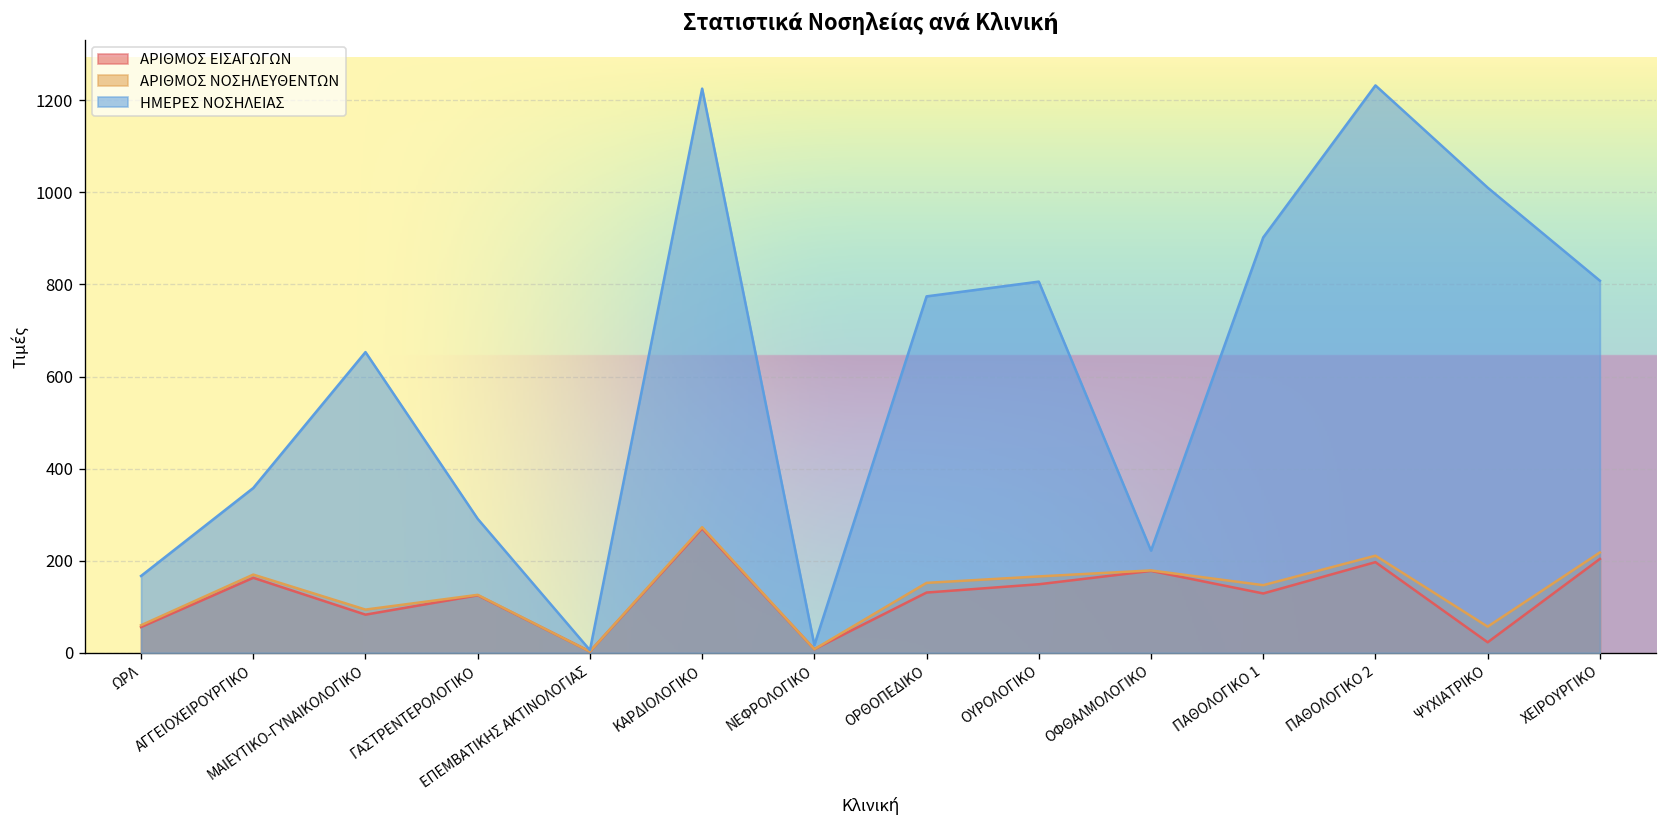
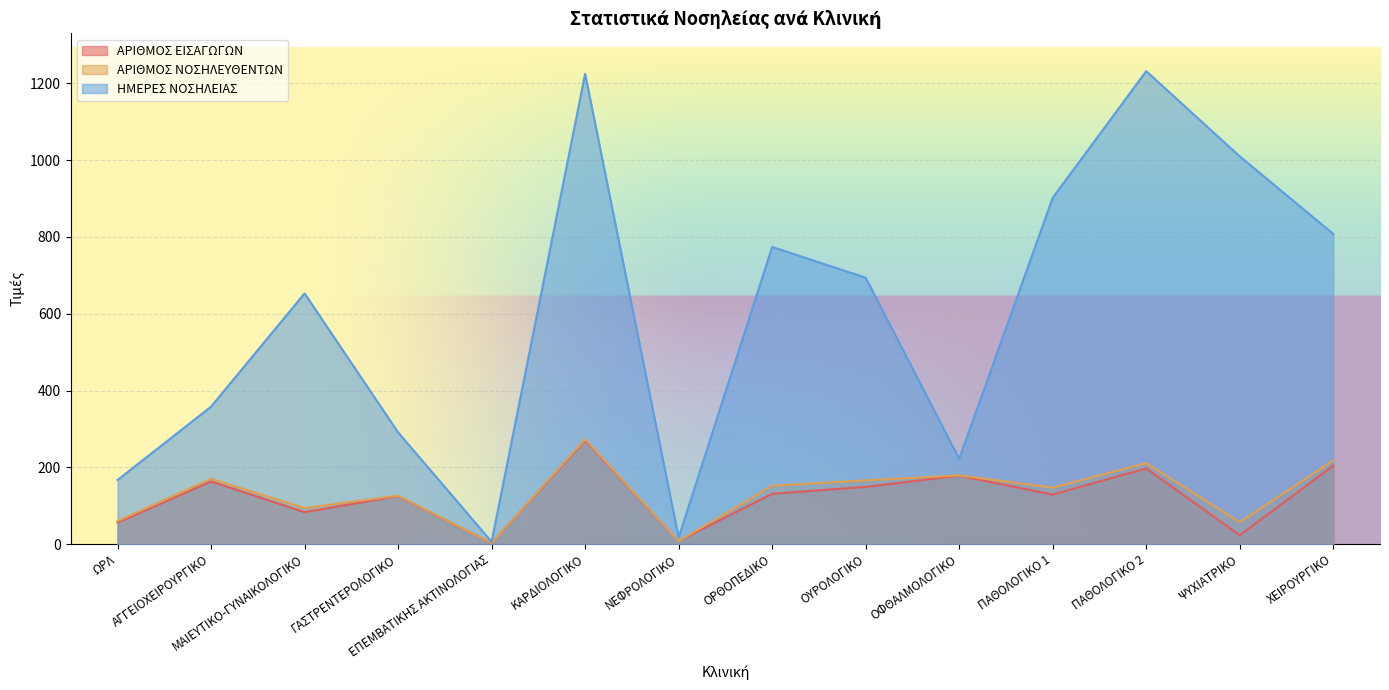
ΗΜΕΡΕΣ ΝΟΣΗΛΕΙΑΣ, ΟΥΡΟΛΟΓΙΚΟ: 810 -> 690
